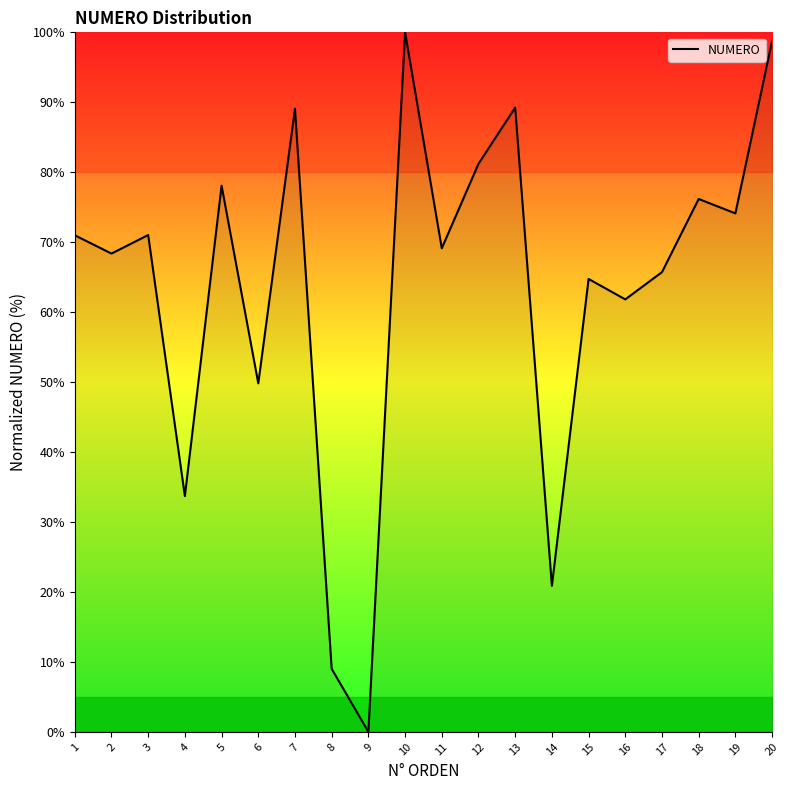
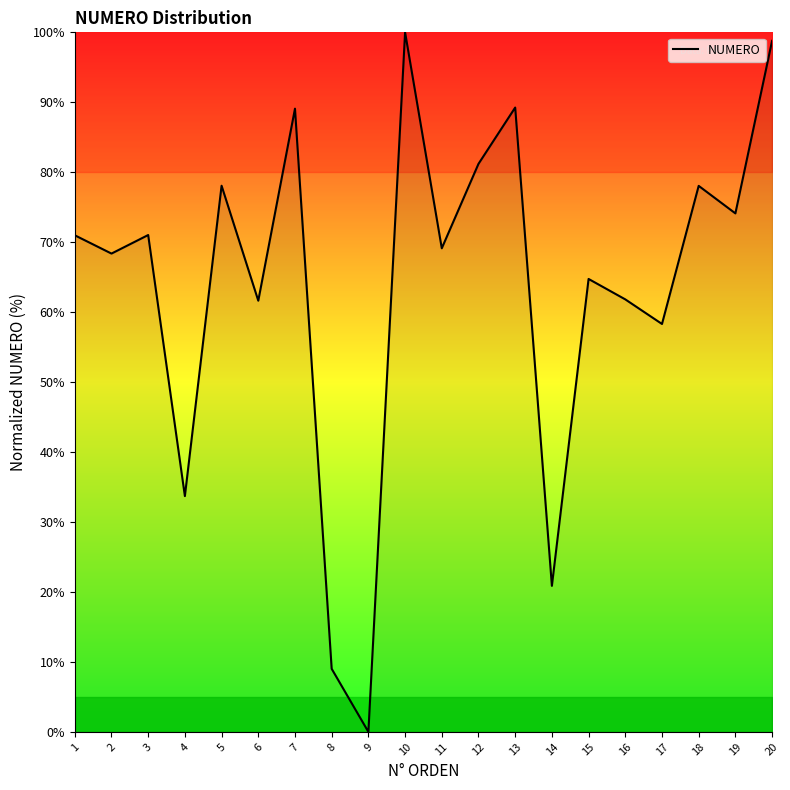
NUMERO, 6: 50% -> 62%
NUMERO, 17: 66% -> 58%
NUMERO, 18: 76% -> 78%
